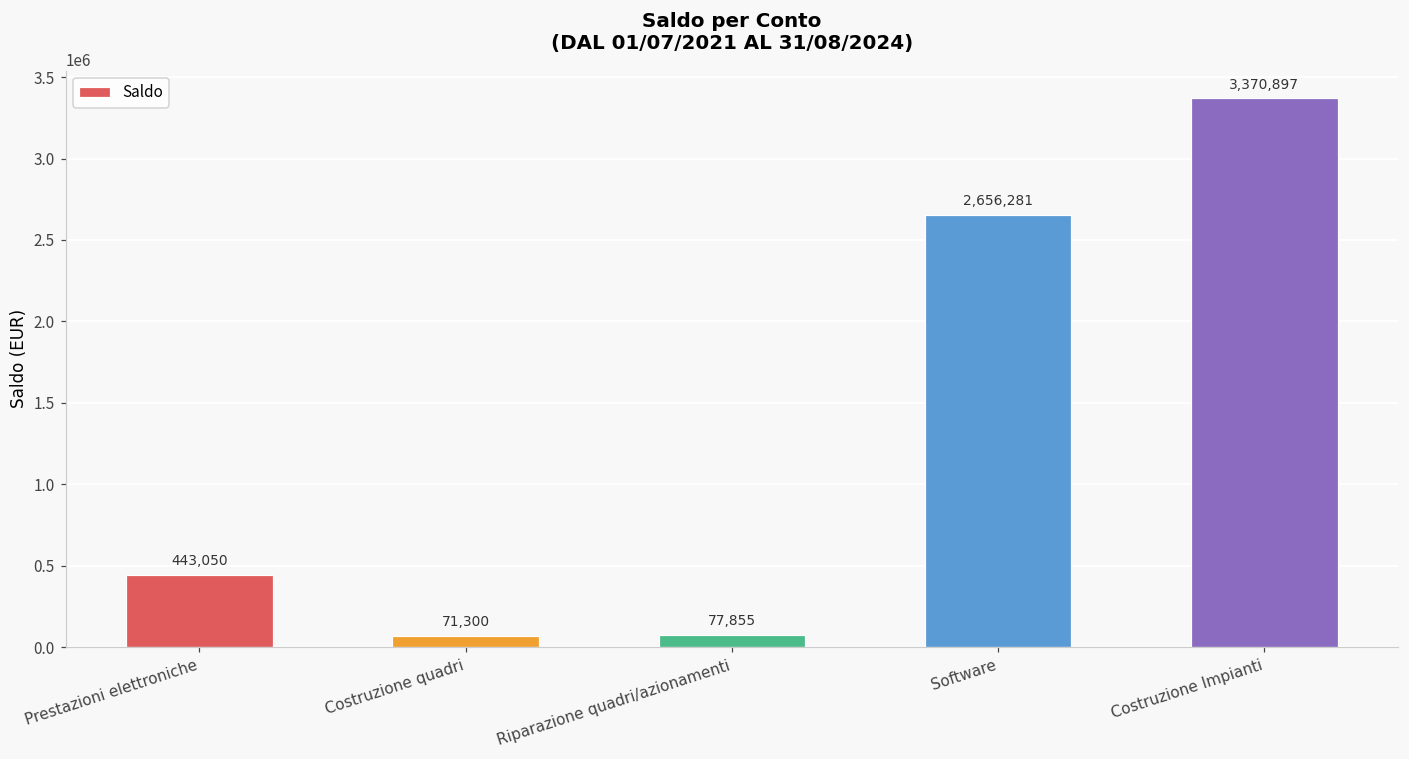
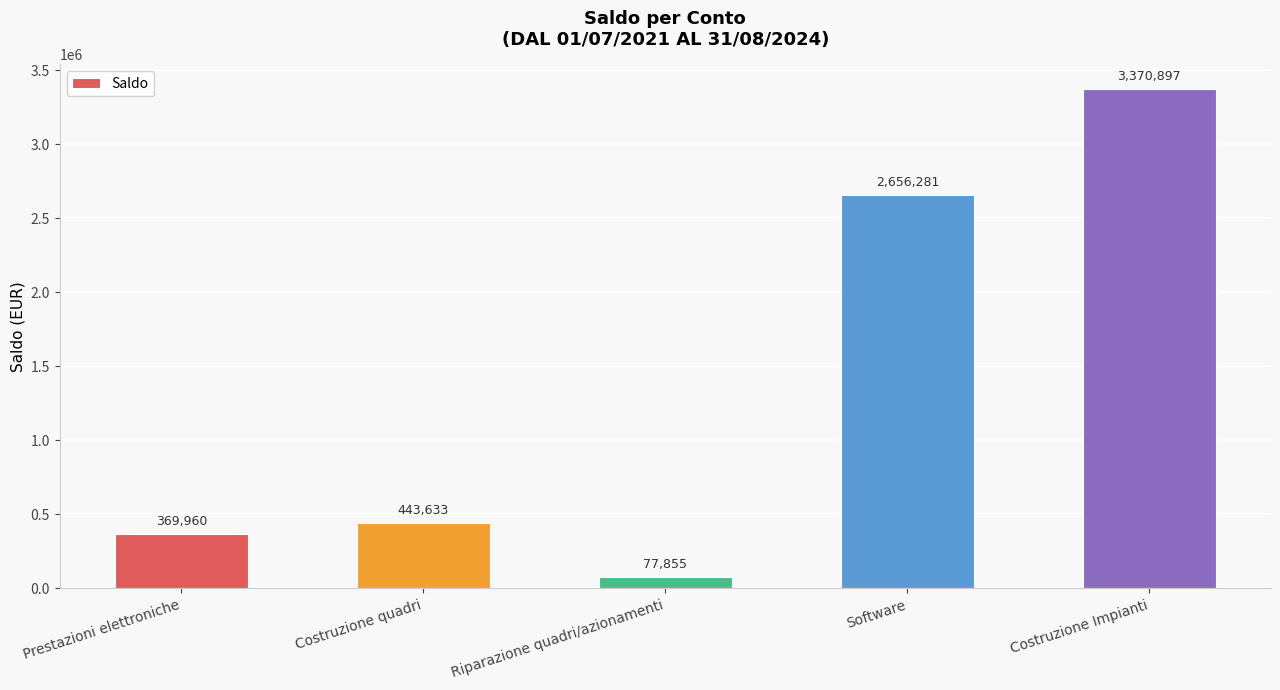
Prestazioni elettroniche: 443,050 -> 369,960
Costruzione quadri: 71,300 -> 443,633
